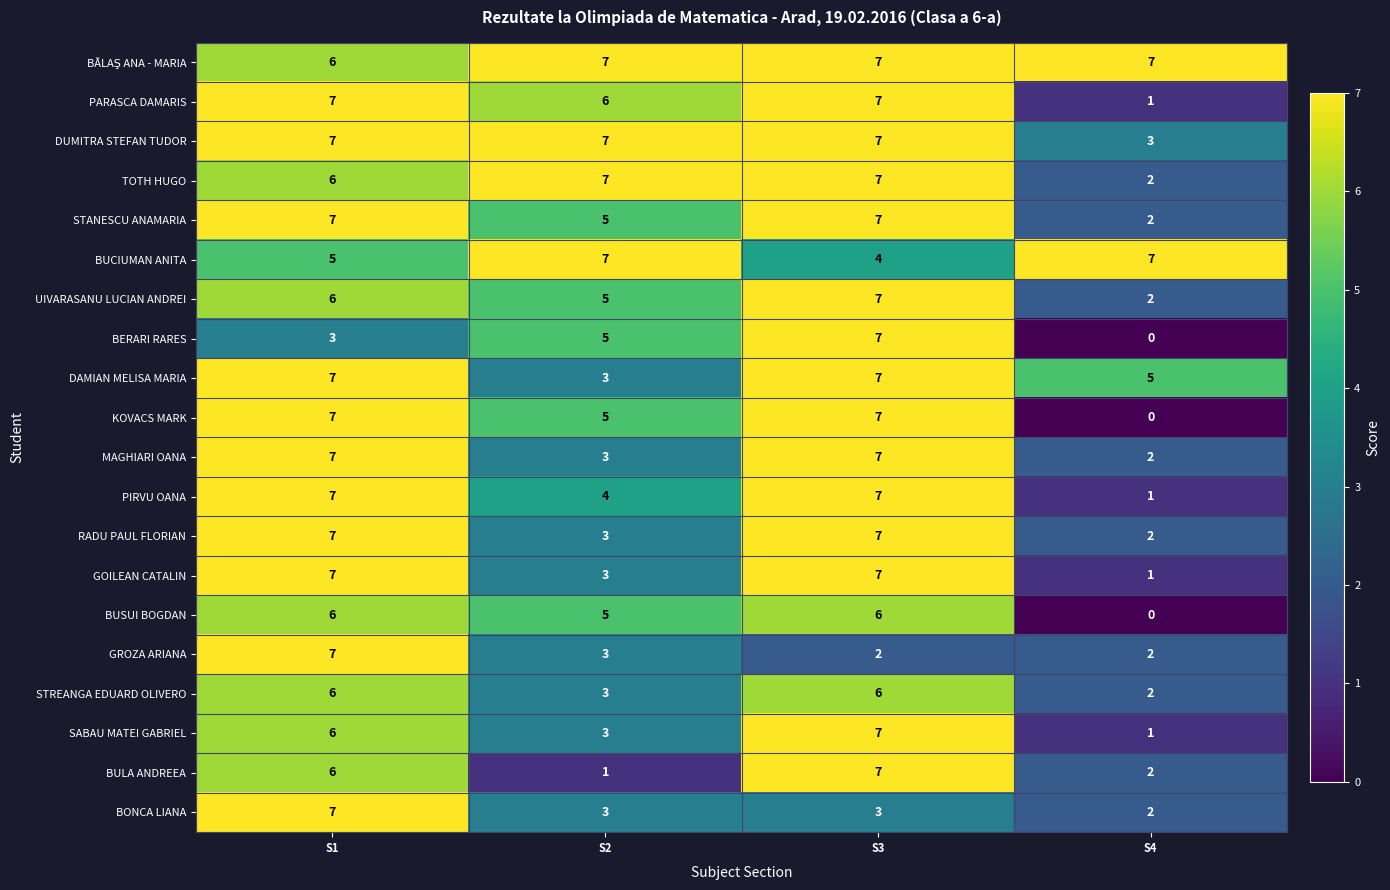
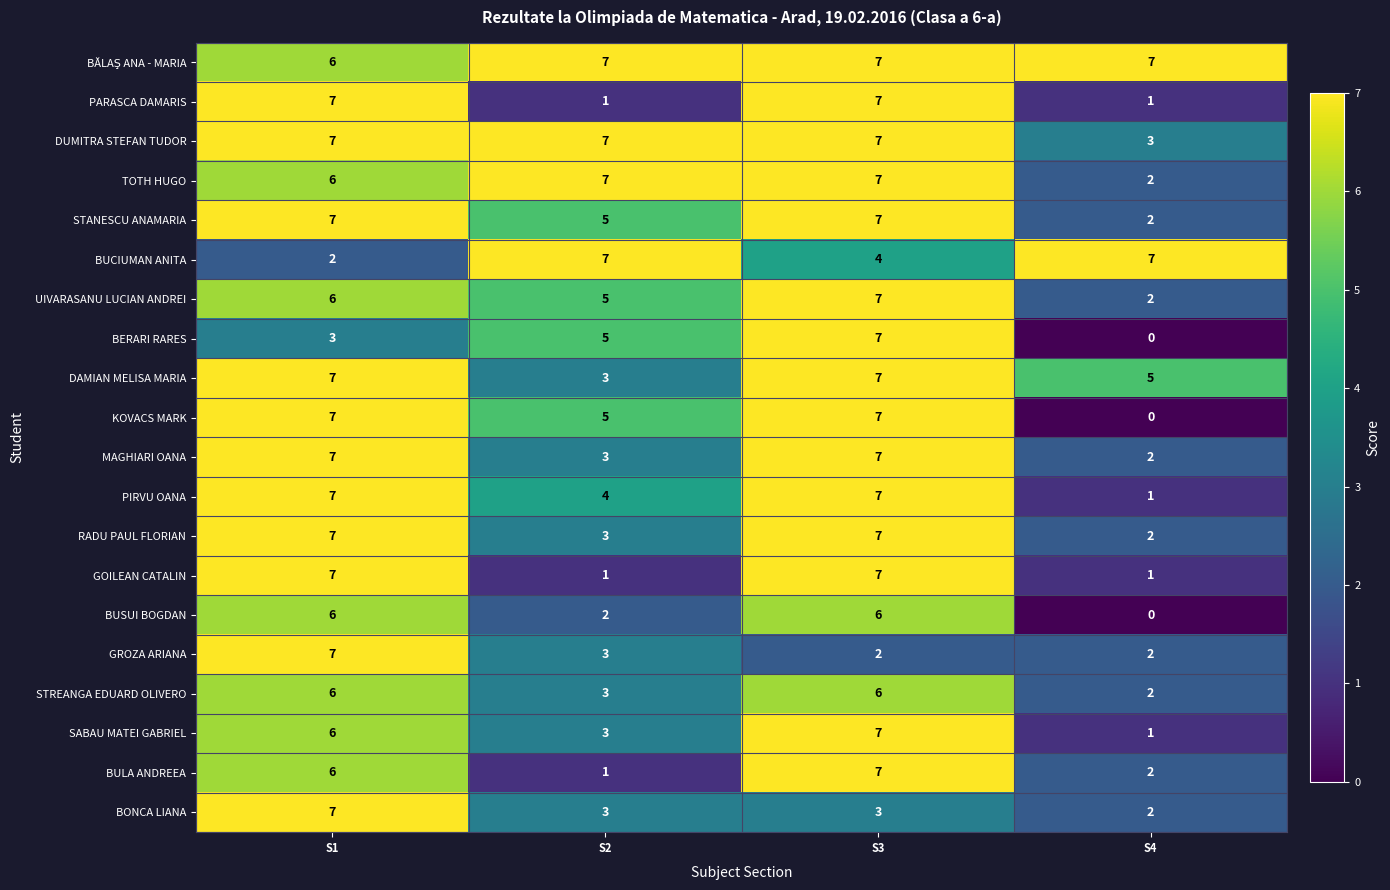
PARASCA DAMARIS, S2: 6 -> 1
BUCIUMAN ANITA, S1: 5 -> 2
GOILEAN CATALIN, S2: 3 -> 1
BUSUI BOGDAN, S2: 5 -> 2
